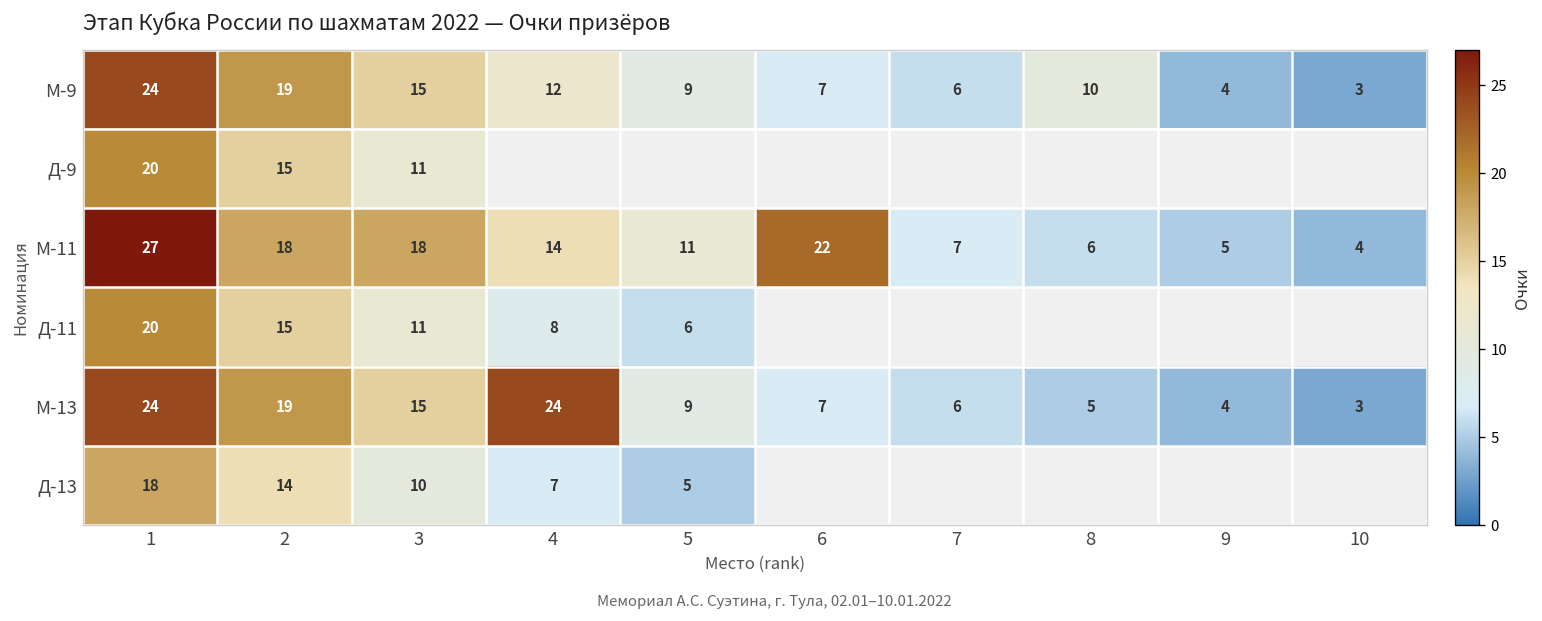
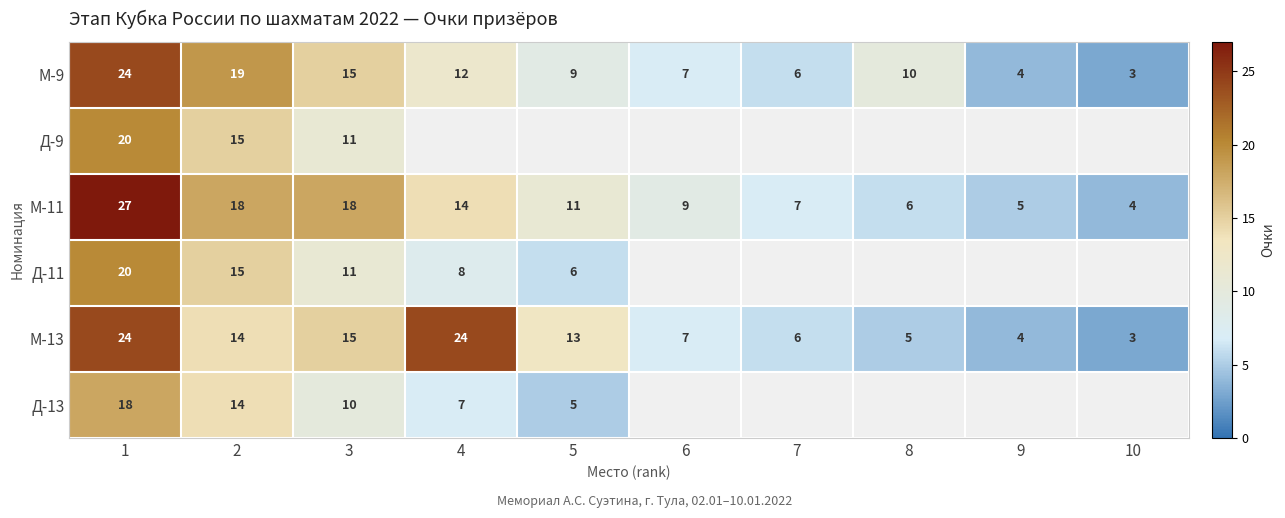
М-11, 6: 22 -> 9
М-13, 2: 19 -> 14
М-13, 5: 9 -> 13
